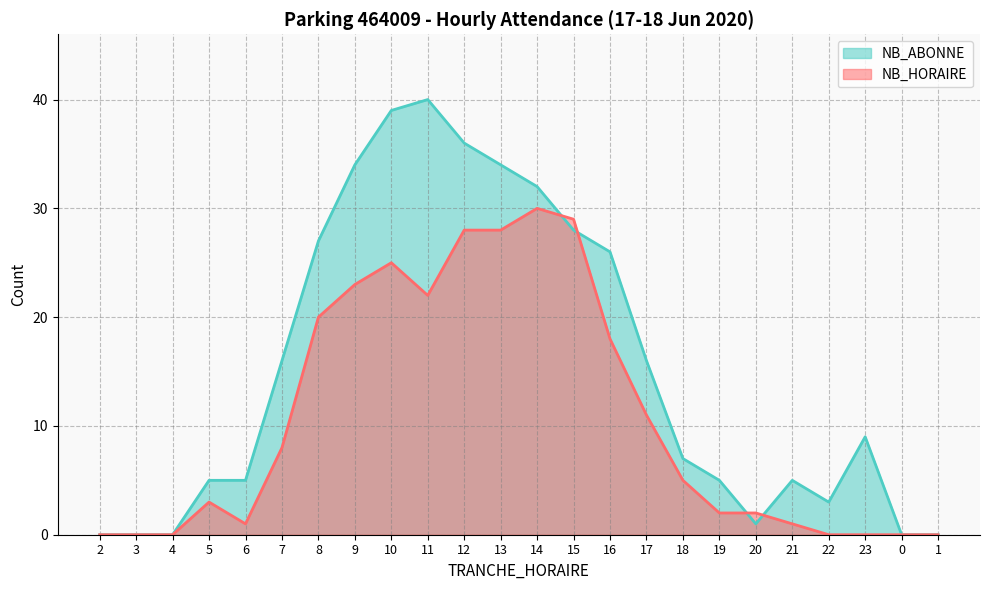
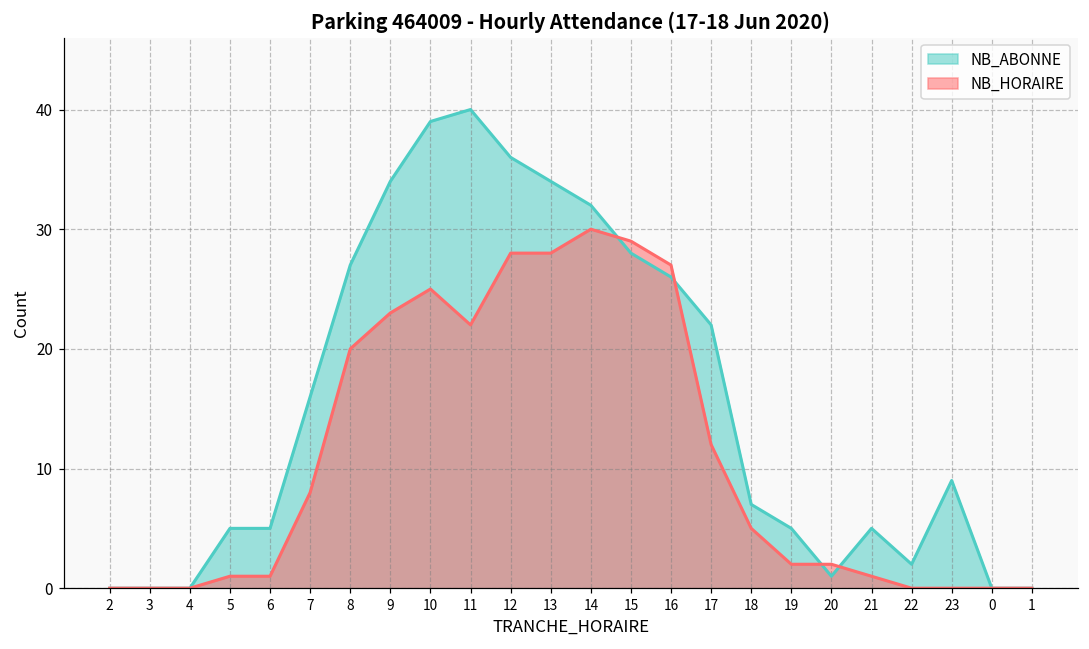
NB_HORAIRE, 5: 3 -> 1
NB_HORAIRE, 16: 18 -> 27
NB_ABONNE, 17: 16 -> 22
NB_HORAIRE, 17: 11 -> 12
NB_ABONNE, 22: 3 -> 2
